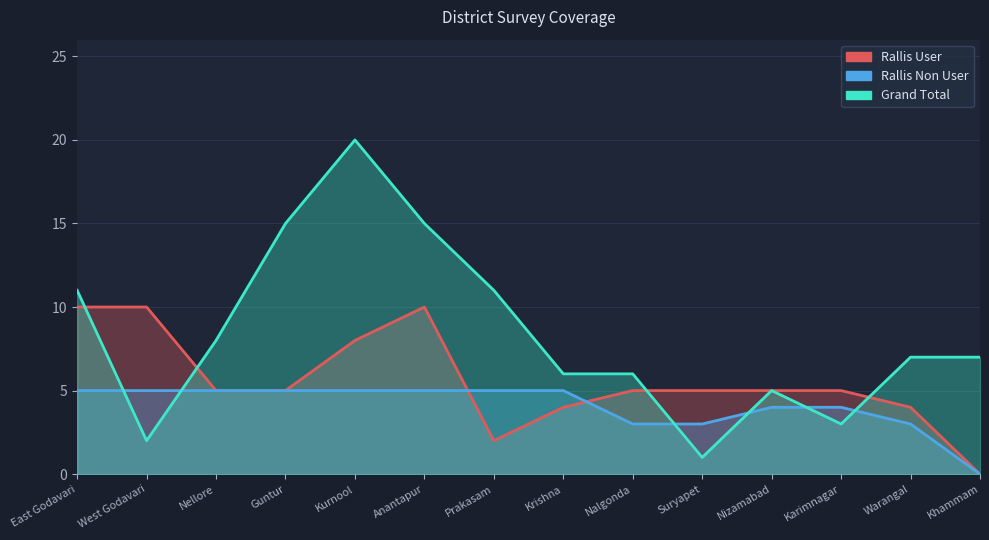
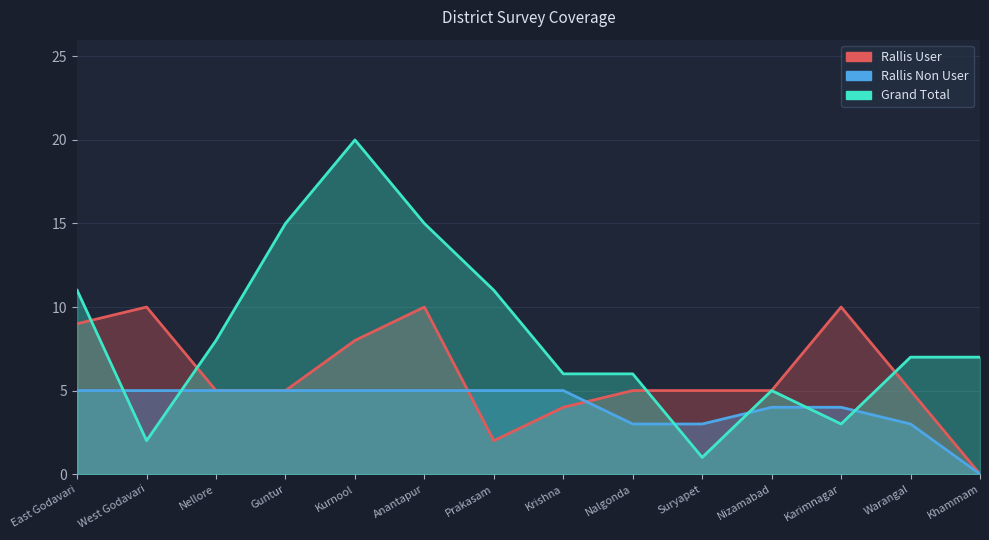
Rallis User, East Godavari: 10 -> 9
Rallis User, Karimnagar: 5 -> 10
Rallis User, Warangal: 4 -> 5
